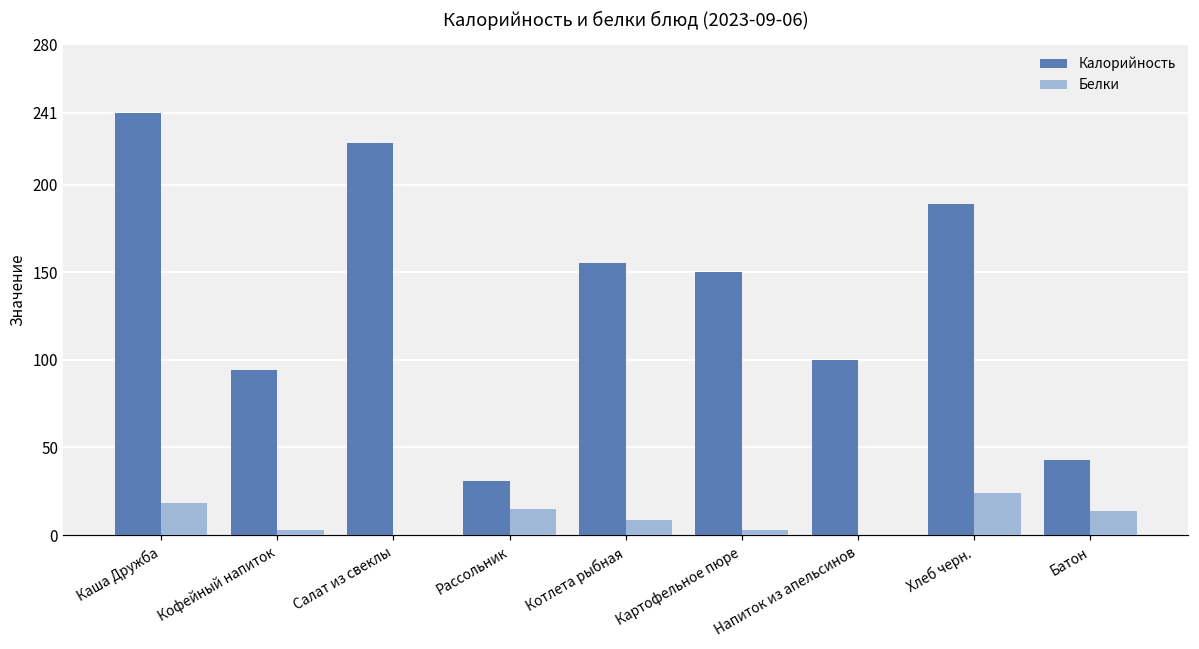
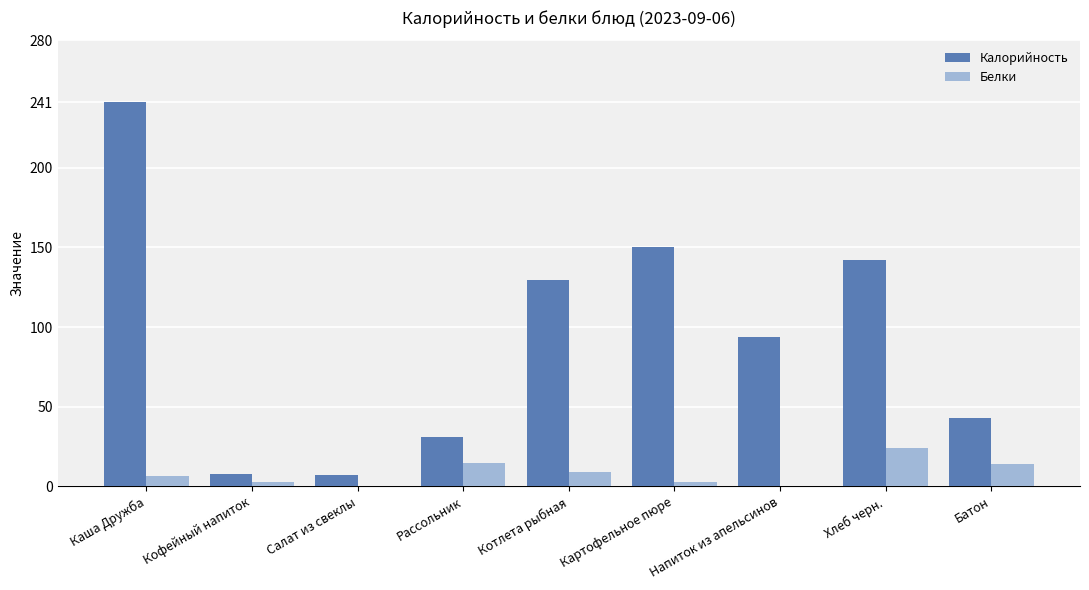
Белки, Каша Дружба: 18 -> 6
Калорийность, Кофейный напиток: 94 -> 8
Калорийность, Салат из свеклы: 224 -> 7
Калорийность, Котлета рыбная: 156 -> 130
Калорийность, Напиток из апельсинов: 100 -> 94
Калорийность, Хлеб черн.: 189 -> 142
